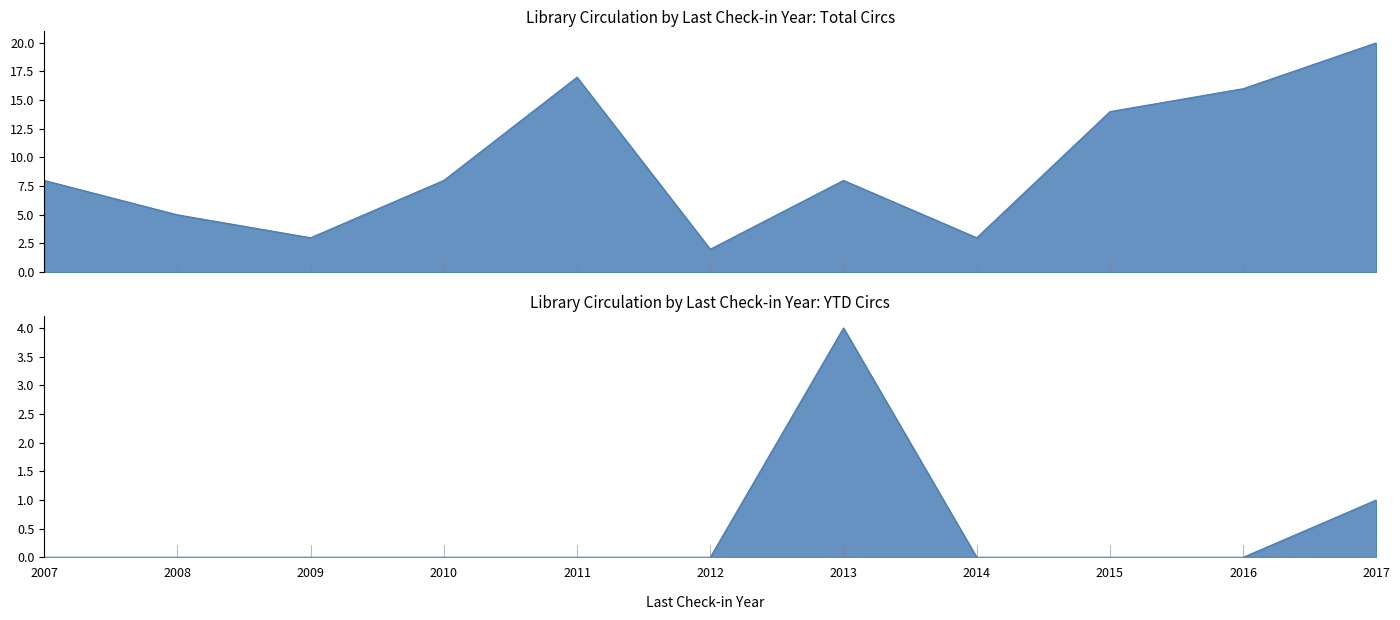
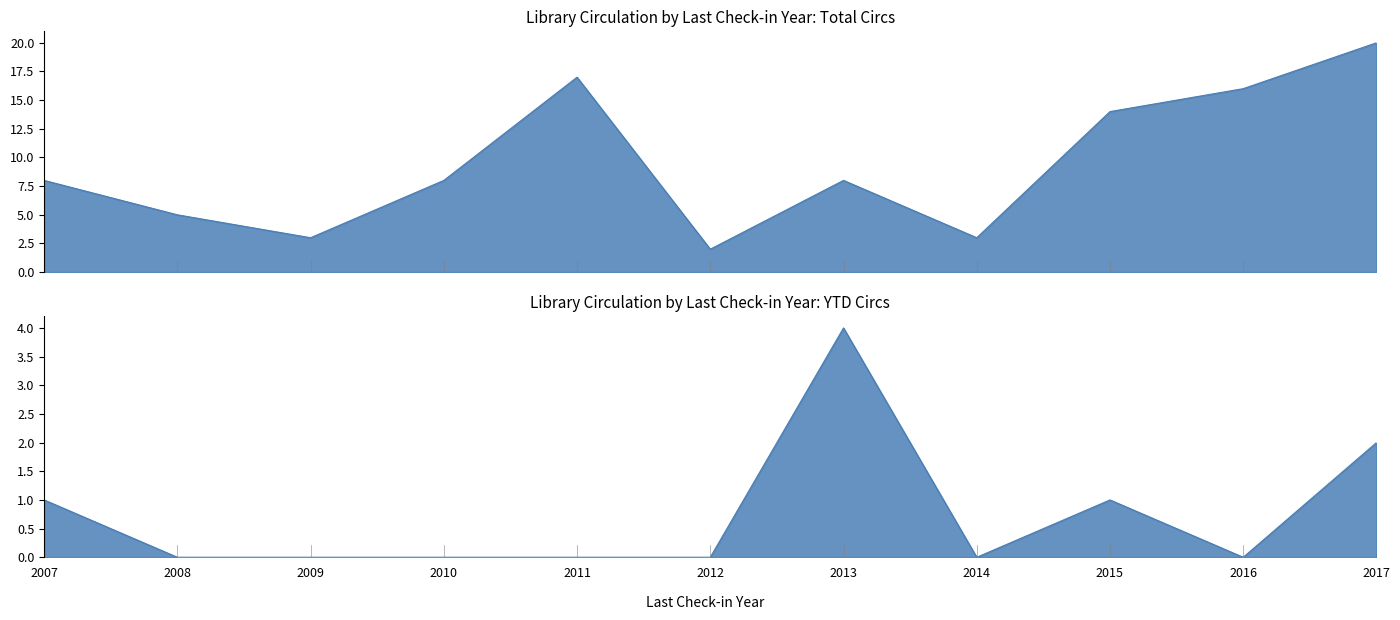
Library Circulation by Last Check-in Year: YTD Circs, 2007: 0 -> 1
Library Circulation by Last Check-in Year: YTD Circs, 2015: 0 -> 1
Library Circulation by Last Check-in Year: YTD Circs, 2017: 1 -> 2
